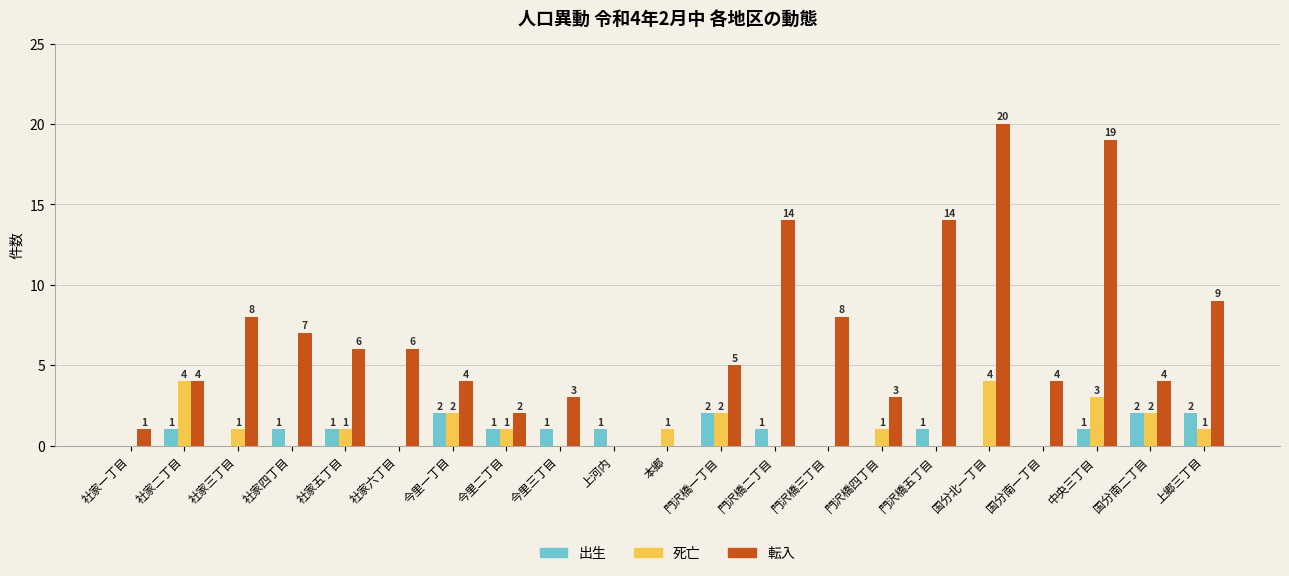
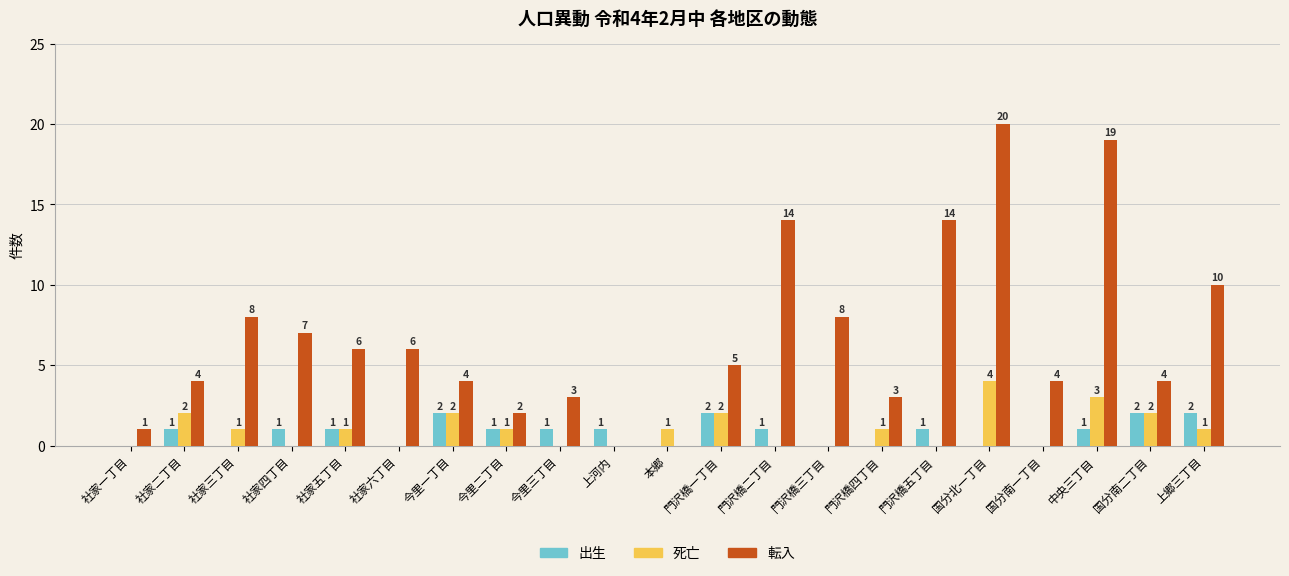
死亡, 社家二丁目: 4 -> 2
転入, 上郷三丁目: 9 -> 10
